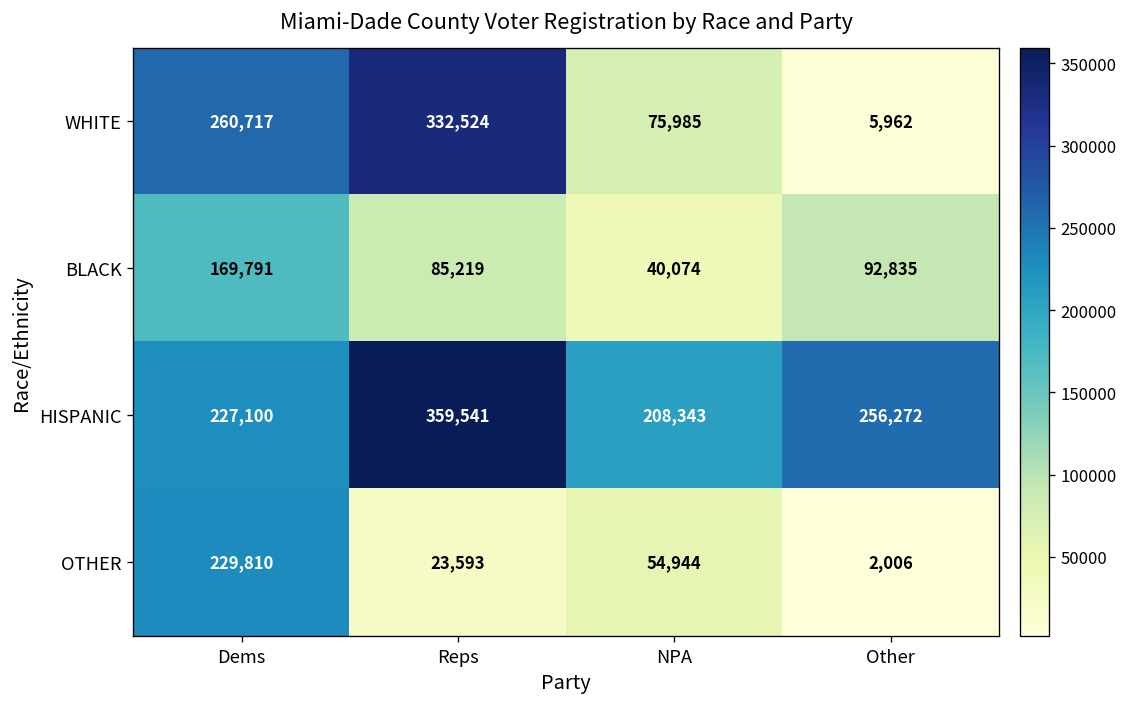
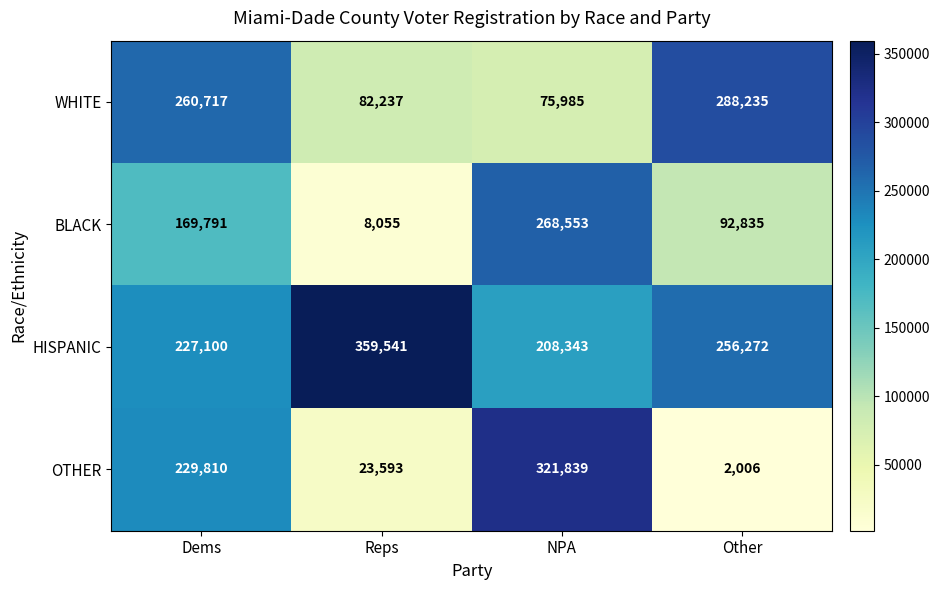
WHITE, Reps: 332,524 -> 82,237
WHITE, Other: 5,962 -> 288,235
BLACK, Reps: 85,219 -> 8,055
BLACK, NPA: 40,074 -> 268,553
OTHER, NPA: 54,944 -> 321,839
